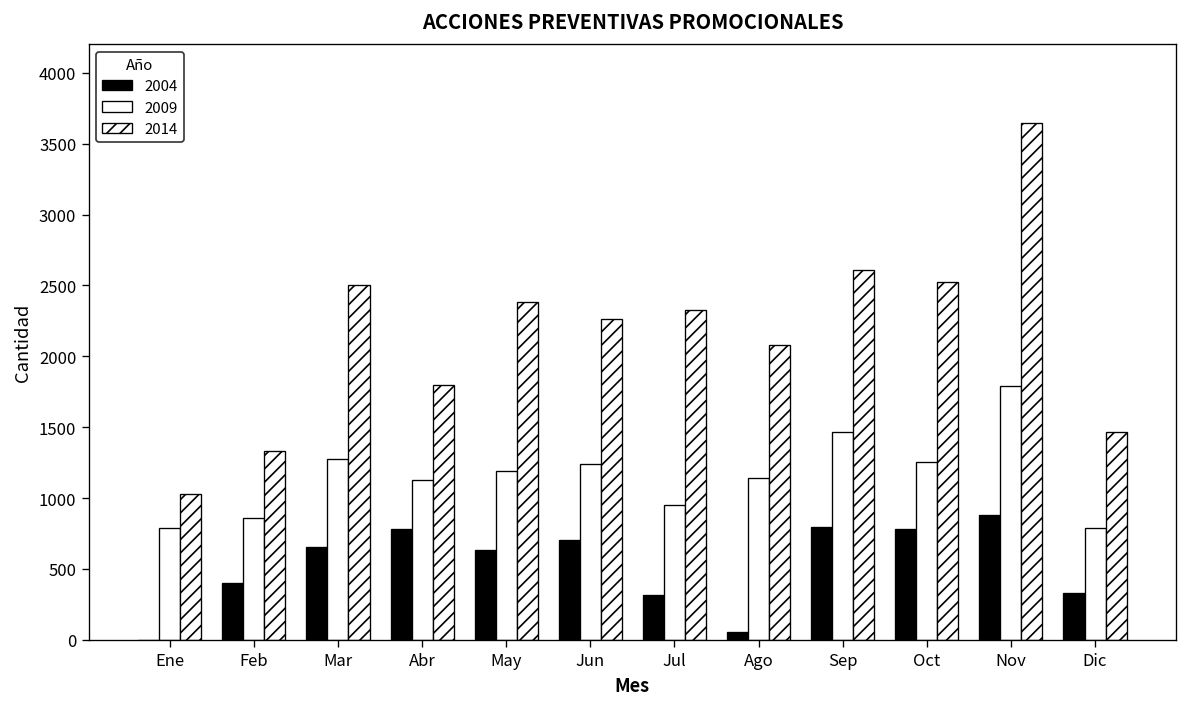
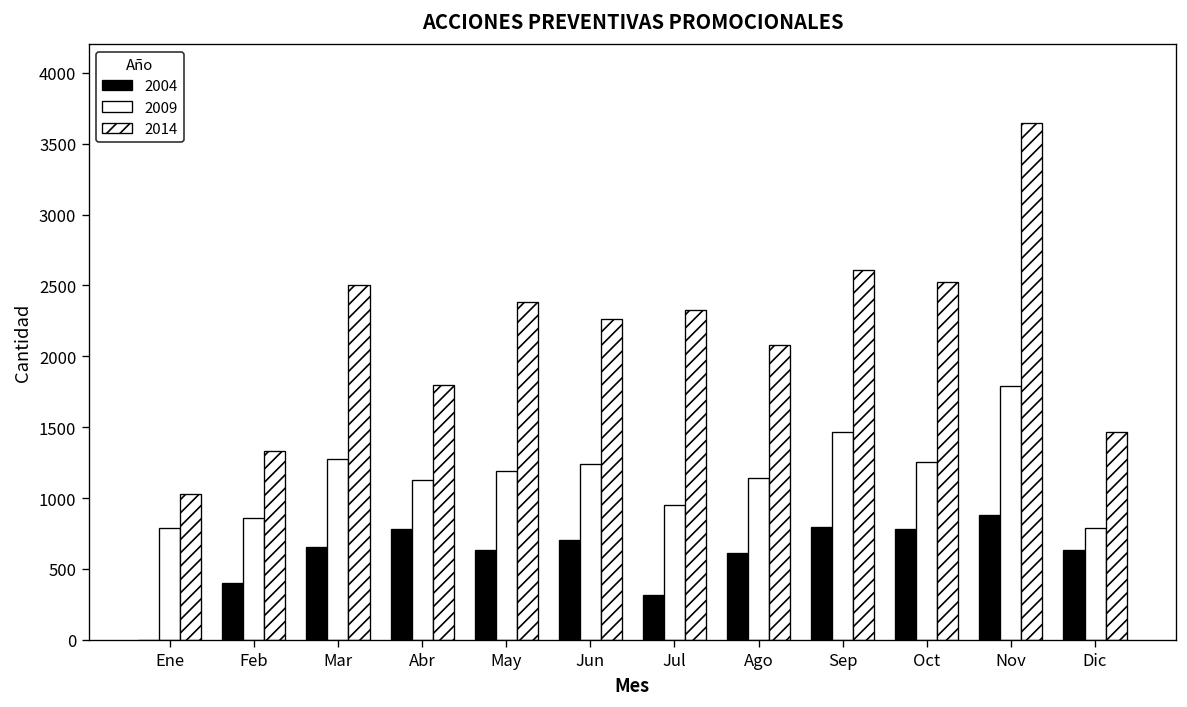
2004, Ago: 60 -> 610
2004, Dic: 330 -> 640
